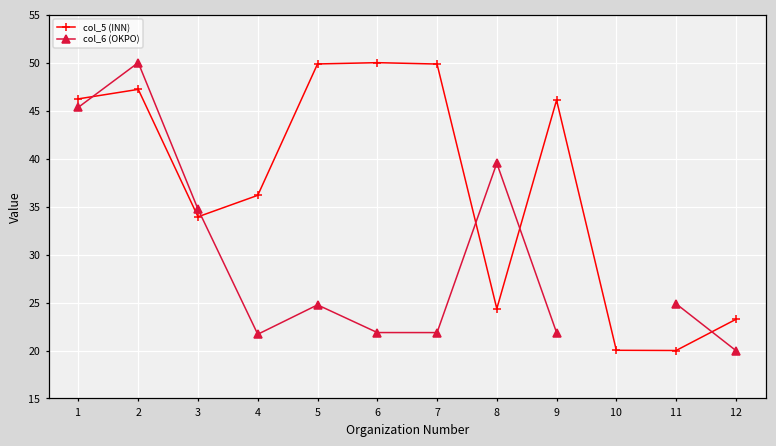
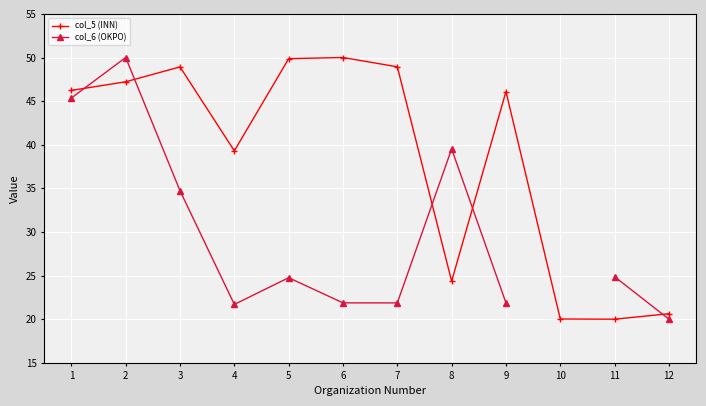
col_5 (INN), 3: 34 -> 49
col_5 (INN), 4: 36 -> 39
col_5 (INN), 7: 50 -> 49
col_5 (INN), 12: 23 -> 21
